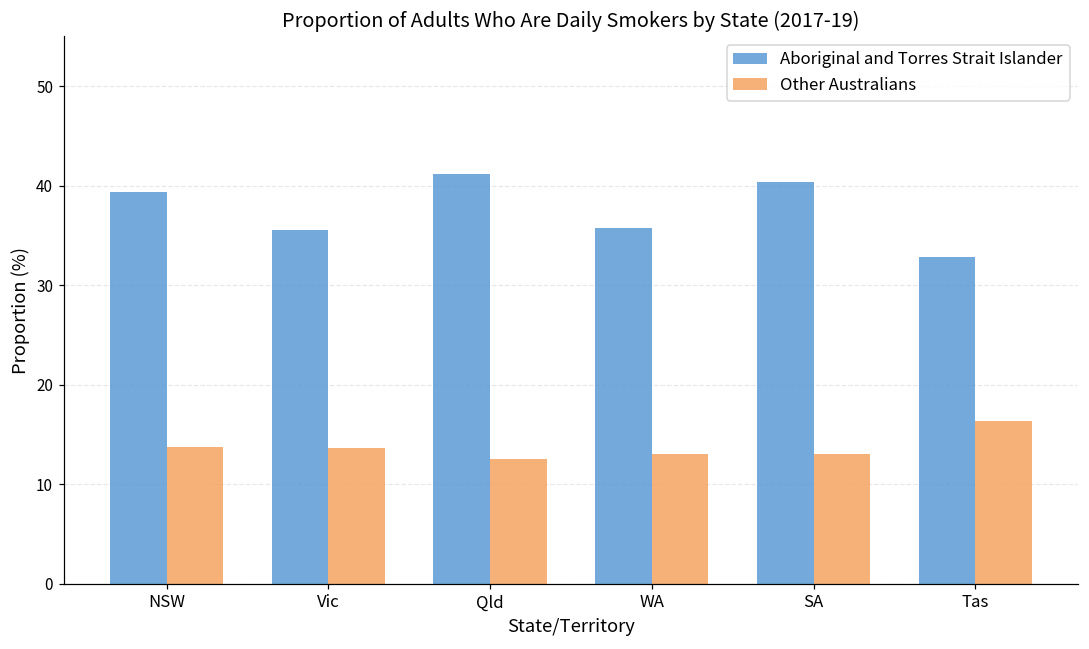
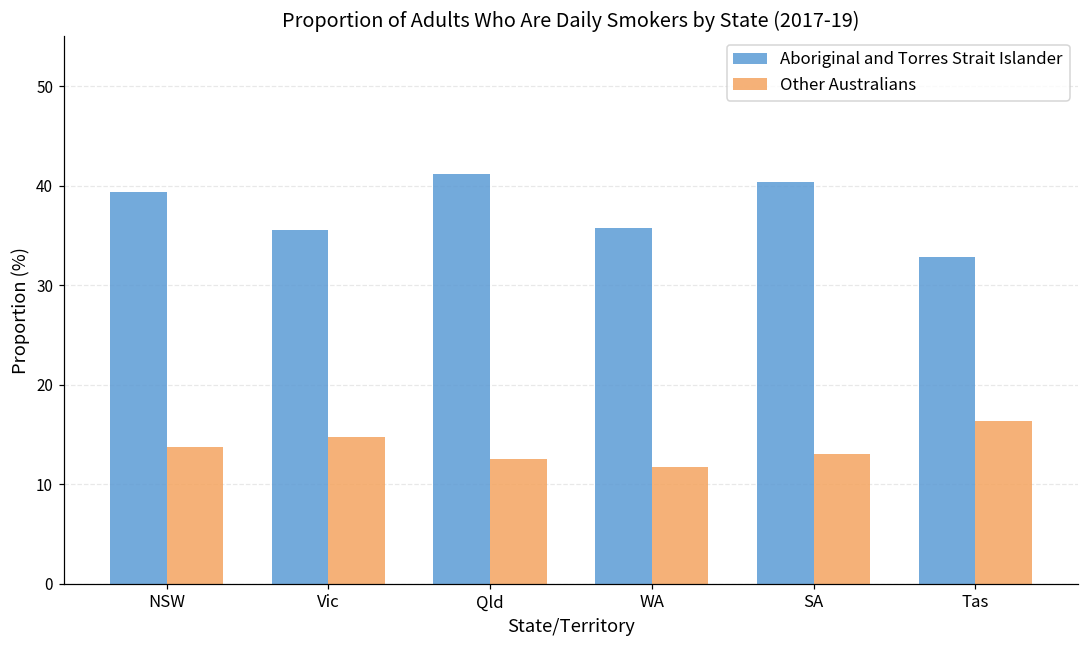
Other Australians, Vic: 14 -> 15
Other Australians, WA: 13 -> 12
